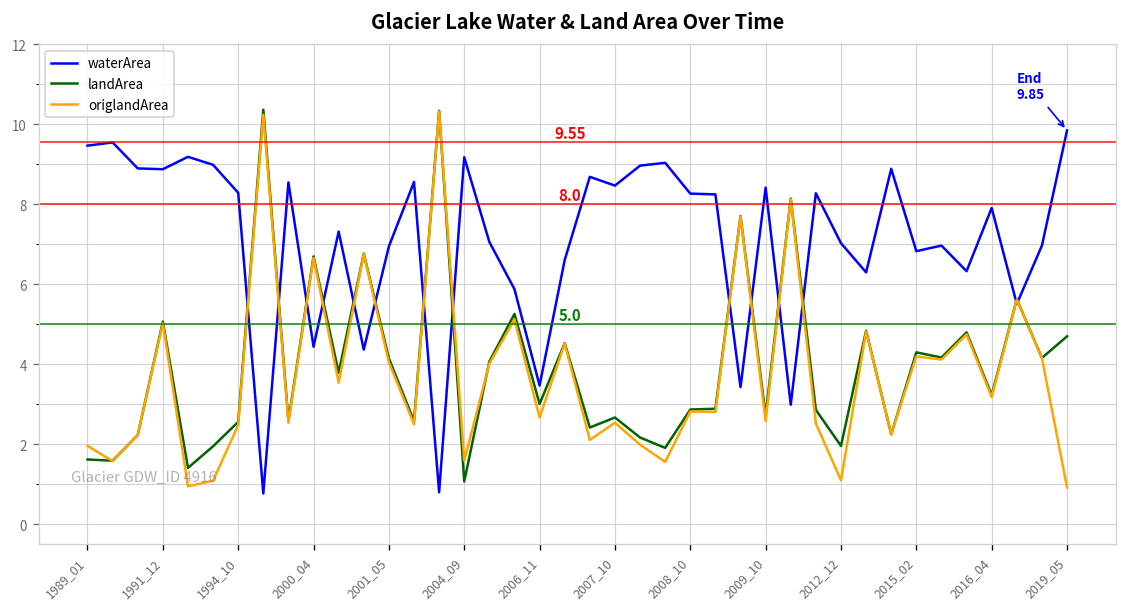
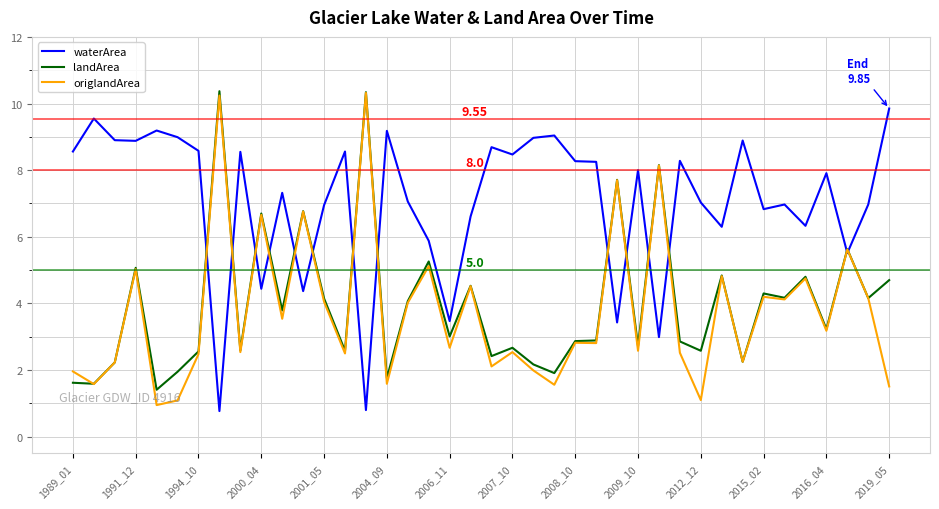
waterArea, 1989_01: 9.5 -> 8.6
waterArea, 1994_10: 8.3 -> 8.6
landArea, 2004_09: 1.1 -> 1.8
waterArea, 2009_10: 8.4 -> 8.0
landArea, 2012_12: 2.0 -> 2.6
origlandArea, 2019_05: 0.9 -> 1.5
